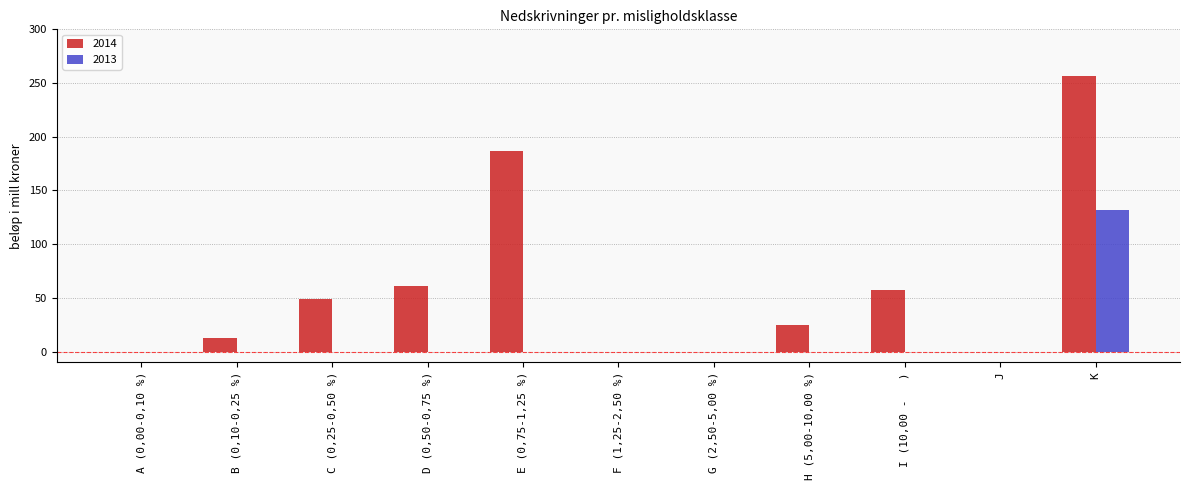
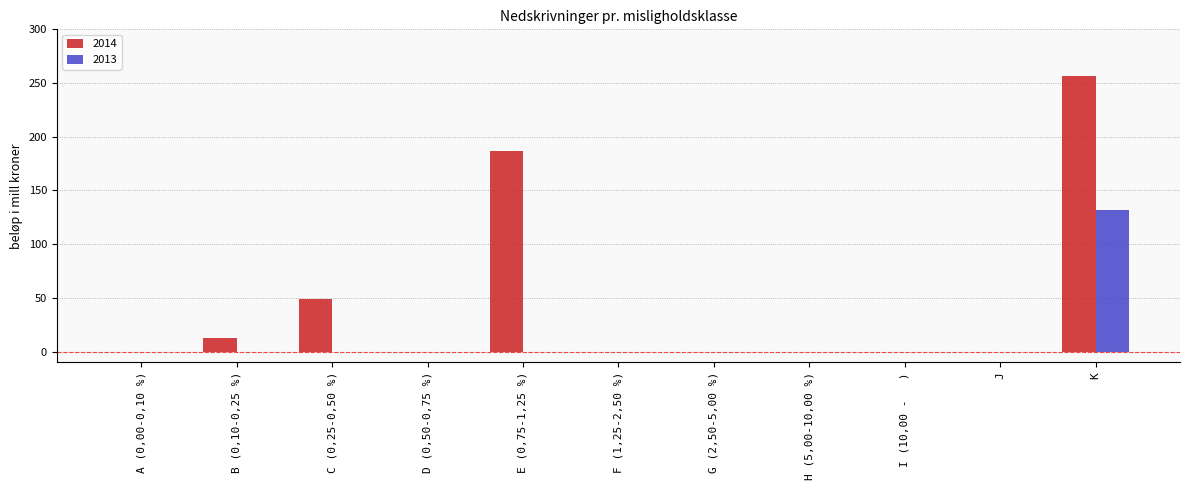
2014, D (0,50-0,75 %): 61 -> 0
2014, H (5,00-10,00 %): 25 -> 0
2014, I (10,00 - ): 57 -> 0
